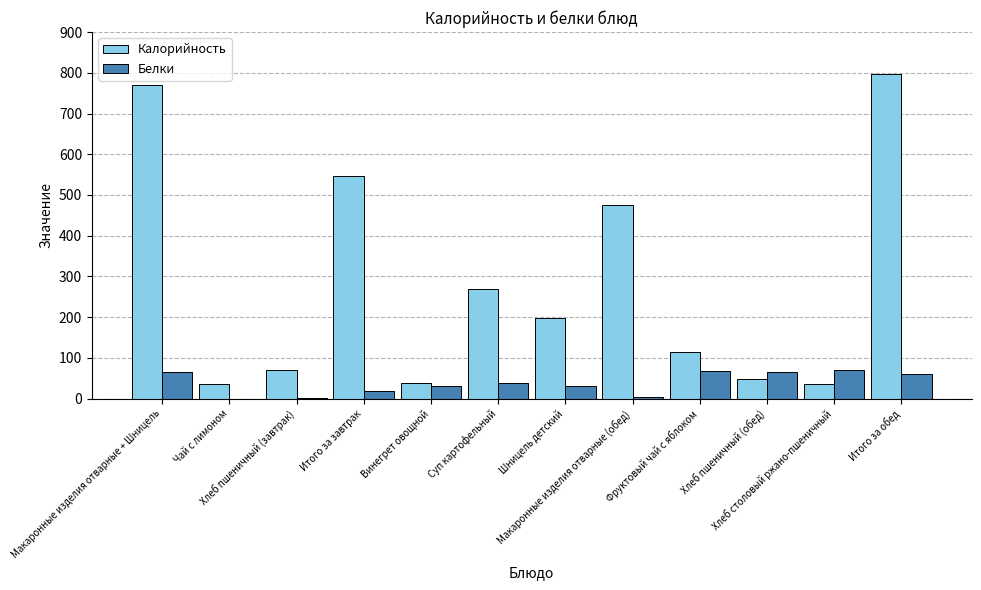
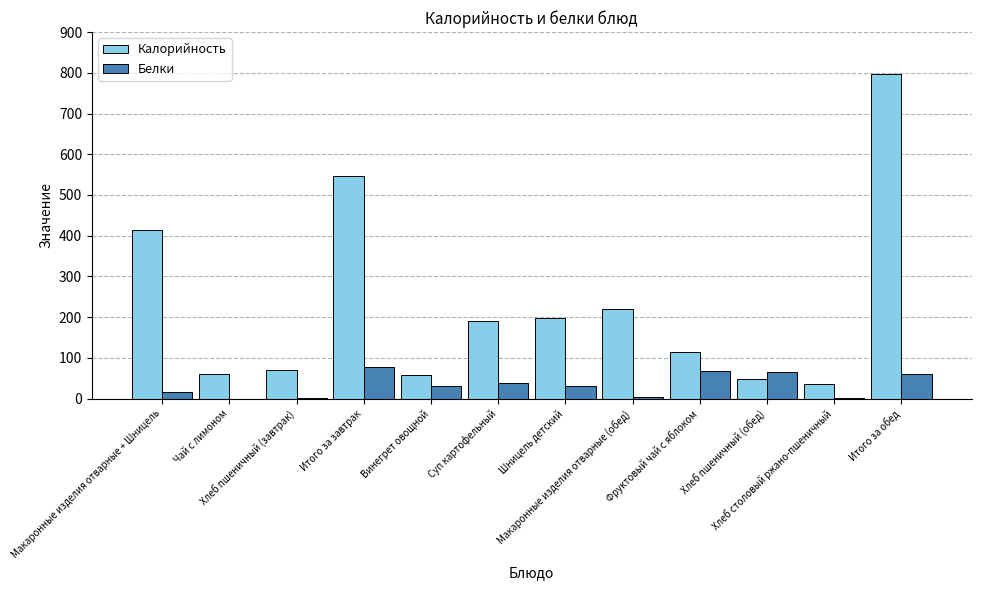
Калорийность, Макаронные изделия отварные + Шницель: 770 -> 410
Белки, Макаронные изделия отварные + Шницель: 70 -> 20
Калорийность, Чай с лимоном: 40 -> 60
Белки, Итого за завтрак: 20 -> 80
Калорийность, Винегрет овощной: 40 -> 60
Калорийность, Суп картофельный: 270 -> 190
Калорийность, Макаронные изделия отварные (обед): 470 -> 220
Белки, Хлеб столовый ржано-пшеничный: 70 -> 0
